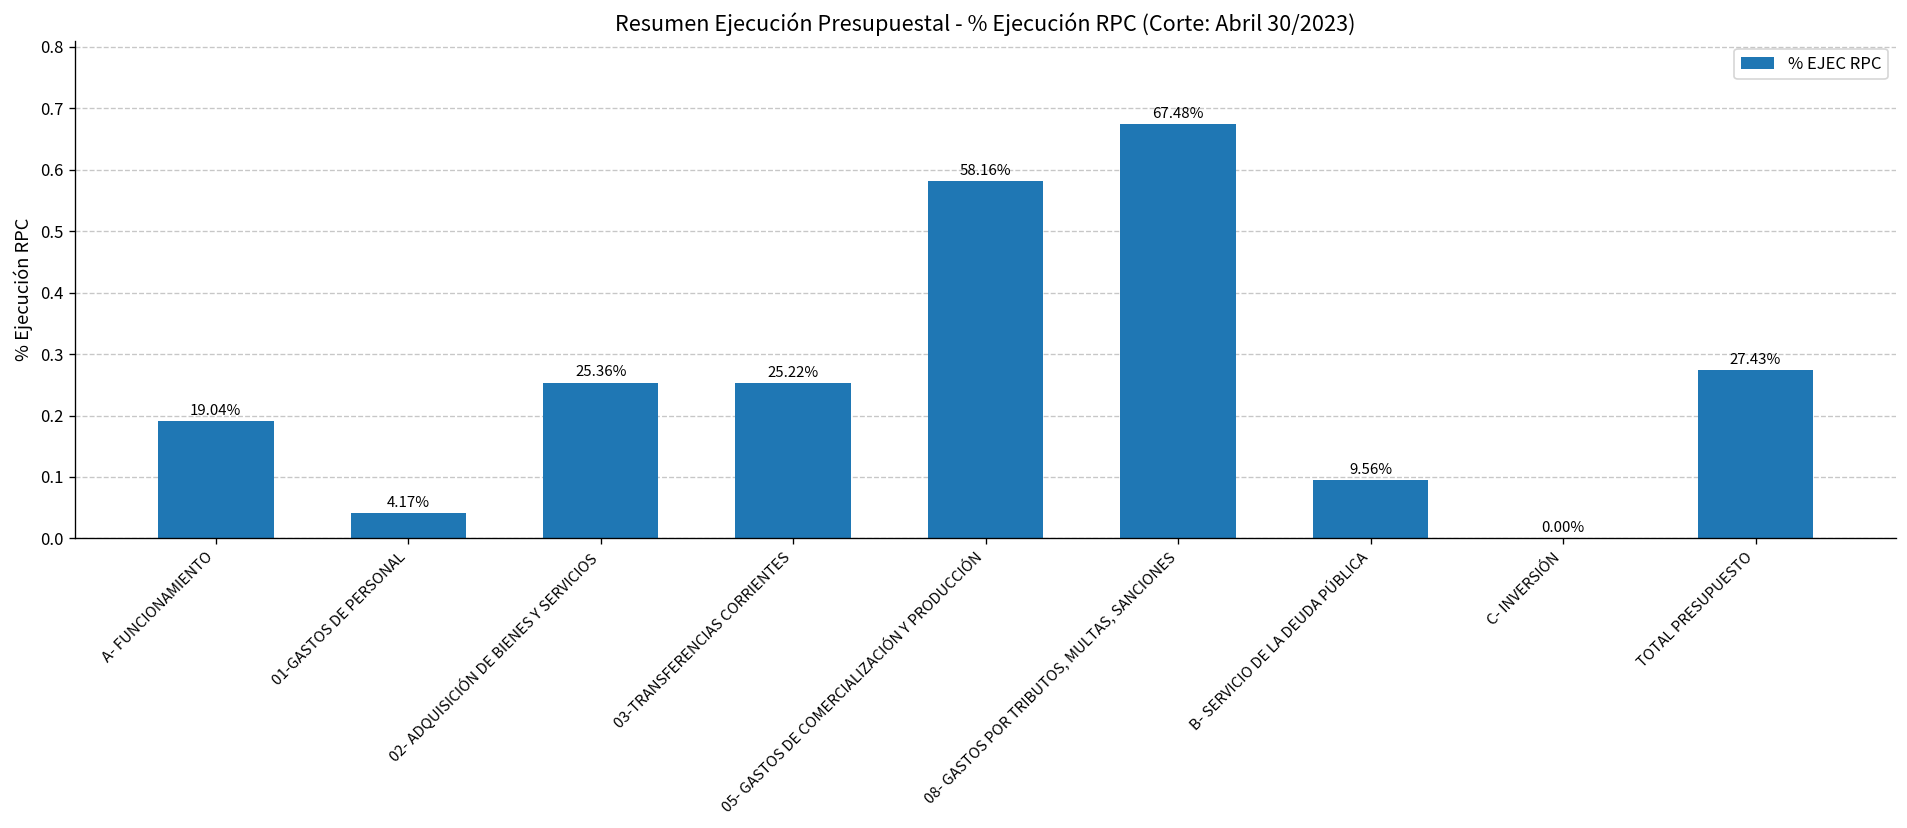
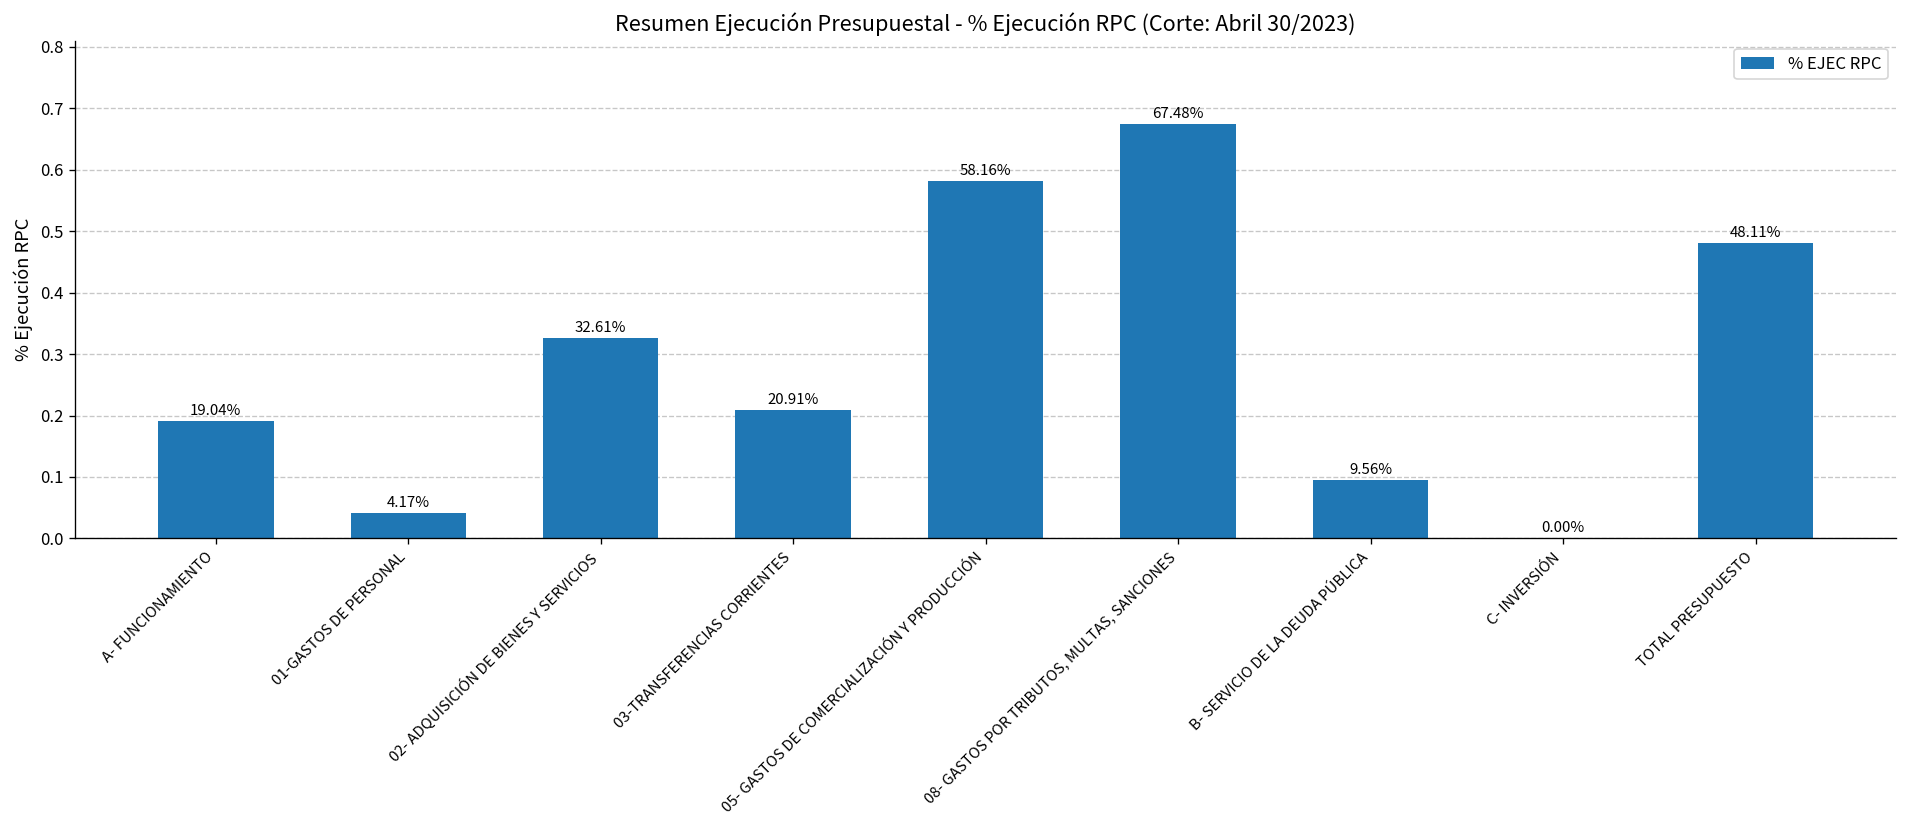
02- ADQUISICIÓN DE BIENES Y SERVICIOS: 25.36% -> 32.61%
03-TRANSFERENCIAS CORRIENTES: 25.22% -> 20.91%
TOTAL PRESUPUESTO: 27.43% -> 48.11%
